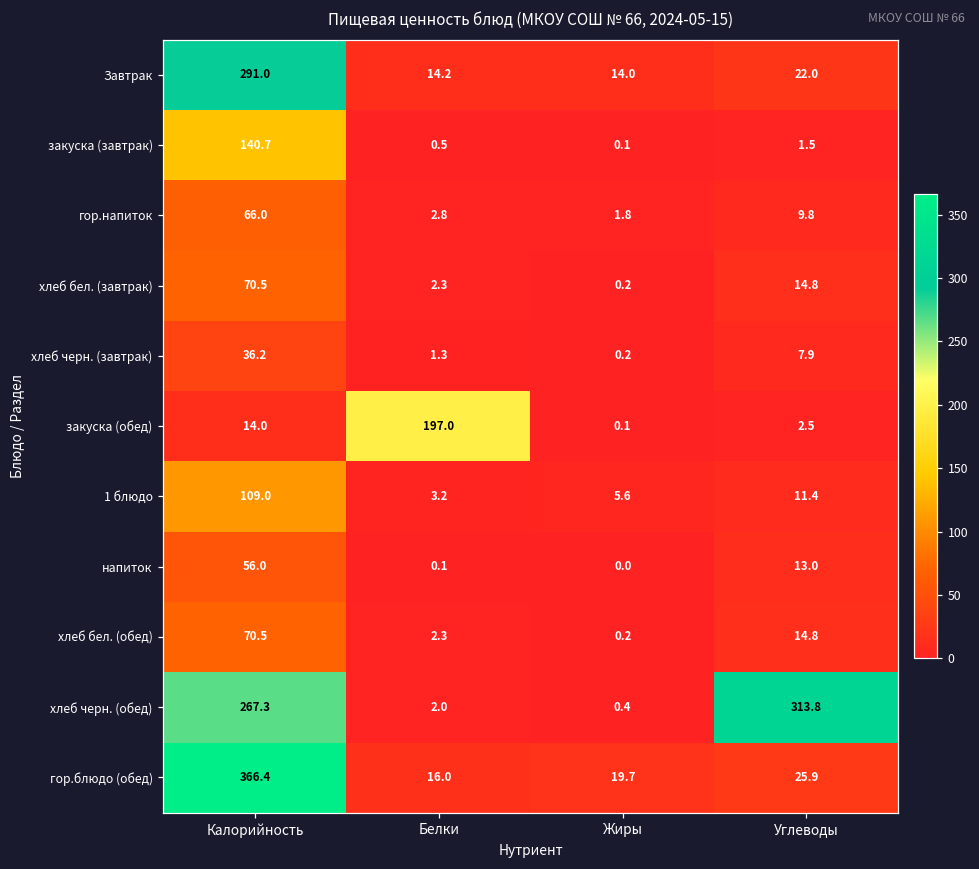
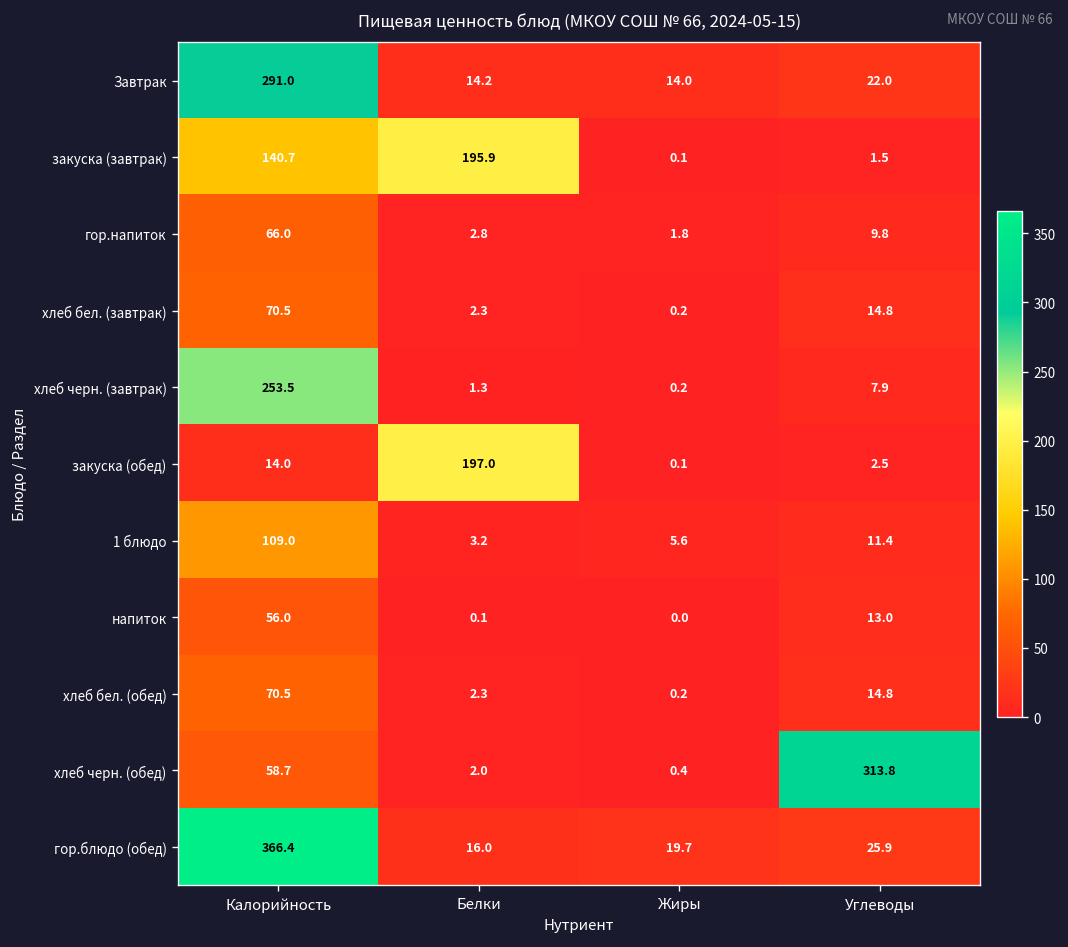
закуска (завтрак), Белки: 0.5 -> 195.9
хлеб черн. (завтрак), Калорийность: 36.2 -> 253.5
хлеб черн. (обед), Калорийность: 267.3 -> 58.7
